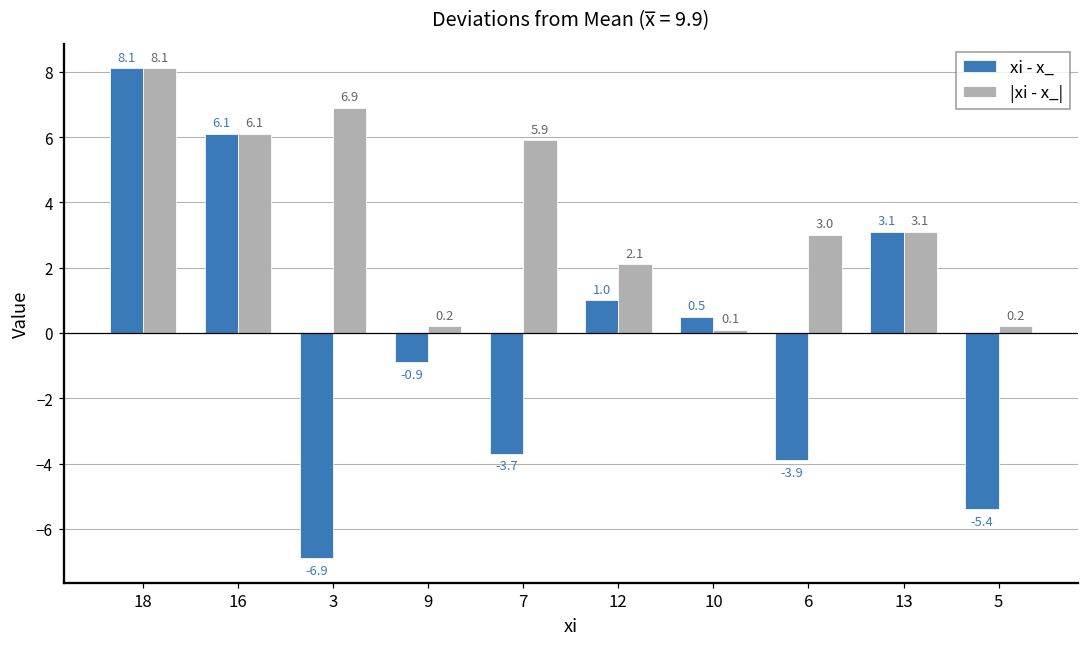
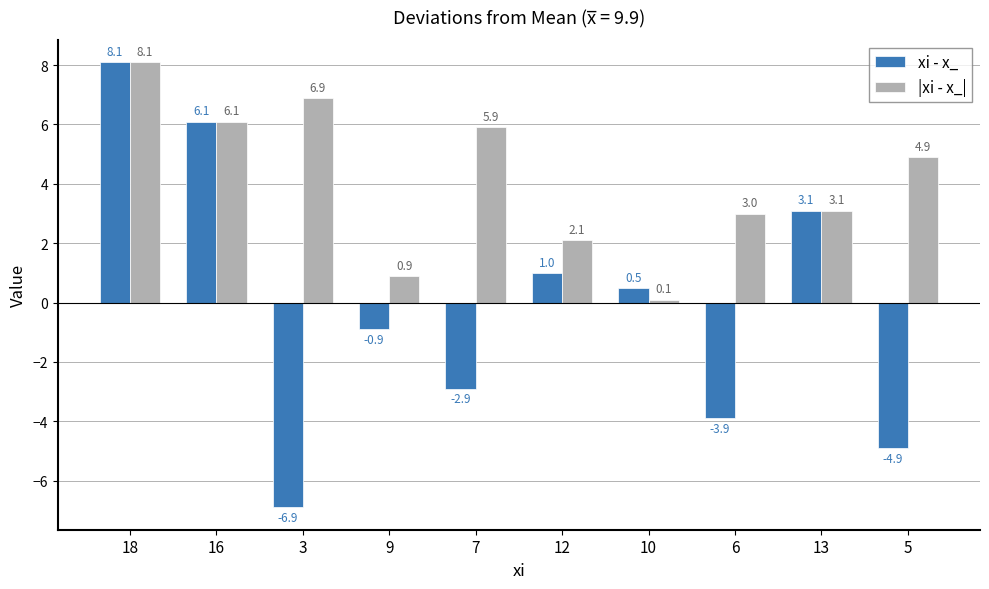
|xi - x_|, 9: 0.2 -> 0.9
xi - x_, 7: -3.7 -> -2.9
xi - x_, 5: -5.4 -> -4.9
|xi - x_|, 5: 0.2 -> 4.9
